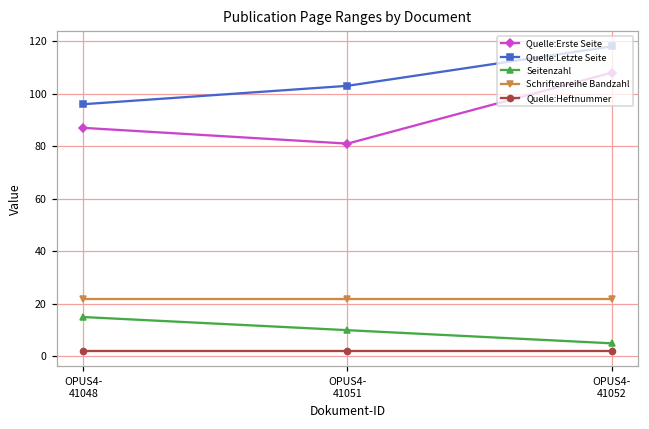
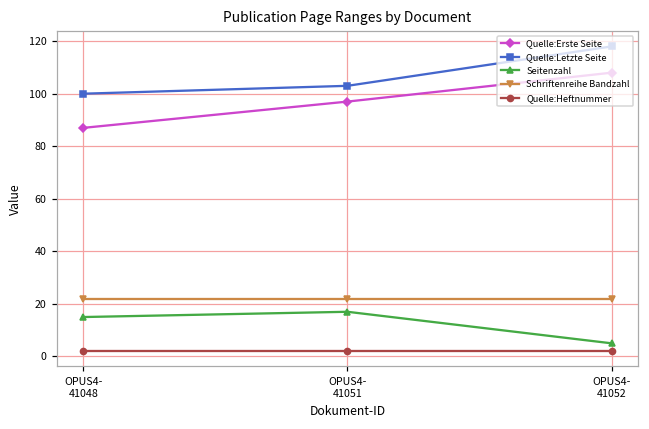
Quelle:Letzte Seite, OPUS4- 41048: 96 -> 100
Quelle:Erste Seite, OPUS4- 41051: 81 -> 97
Seitenzahl, OPUS4- 41051: 10 -> 17
